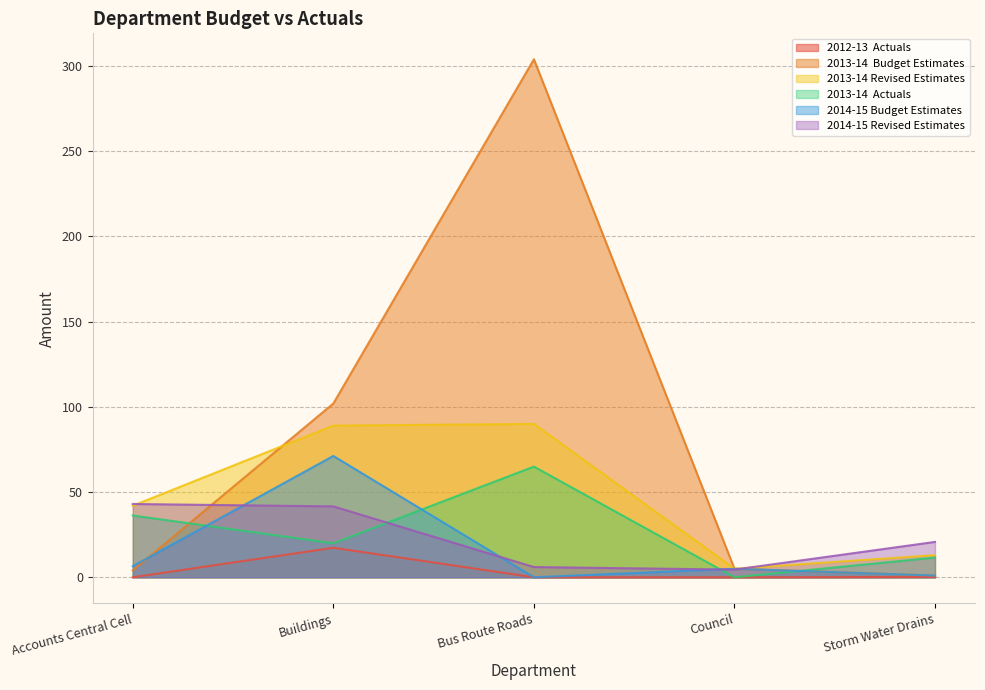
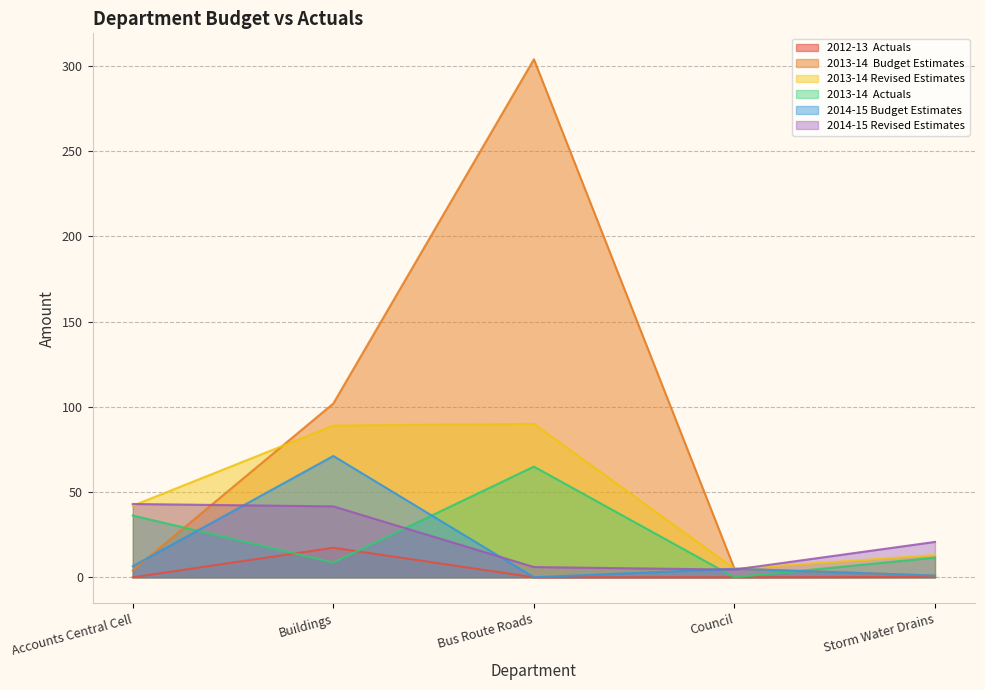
2013-14 Actuals, Buildings: 20 -> 9
